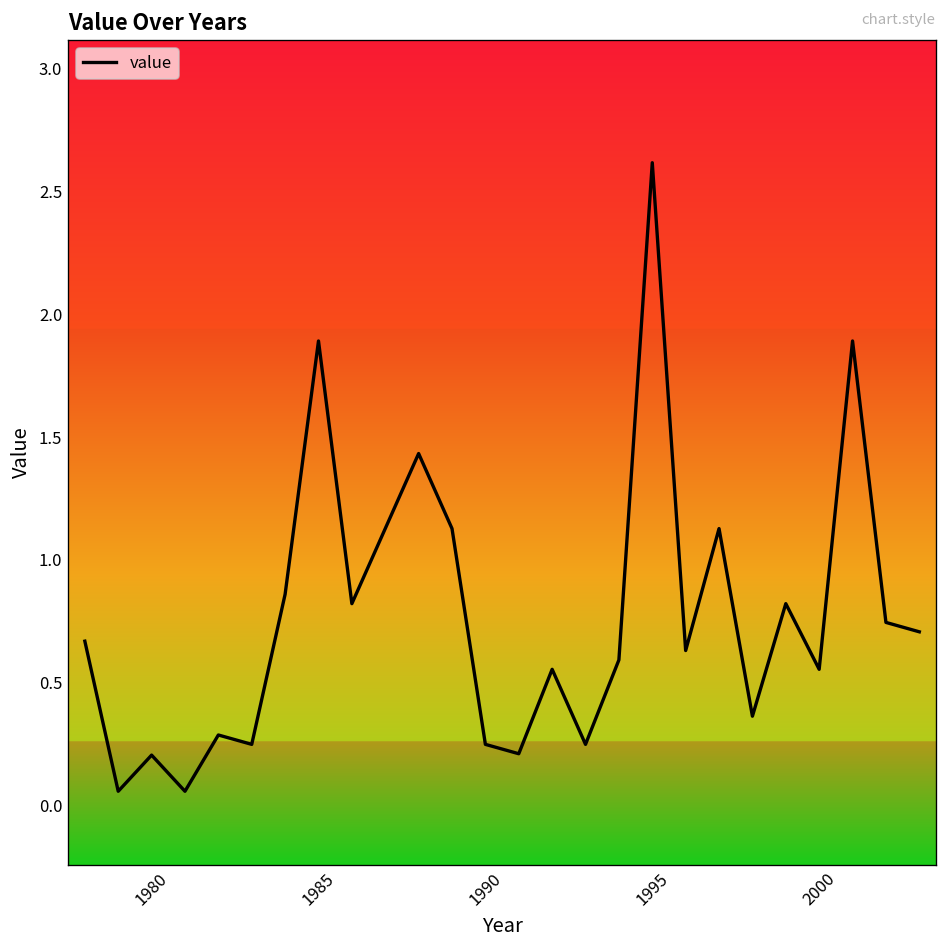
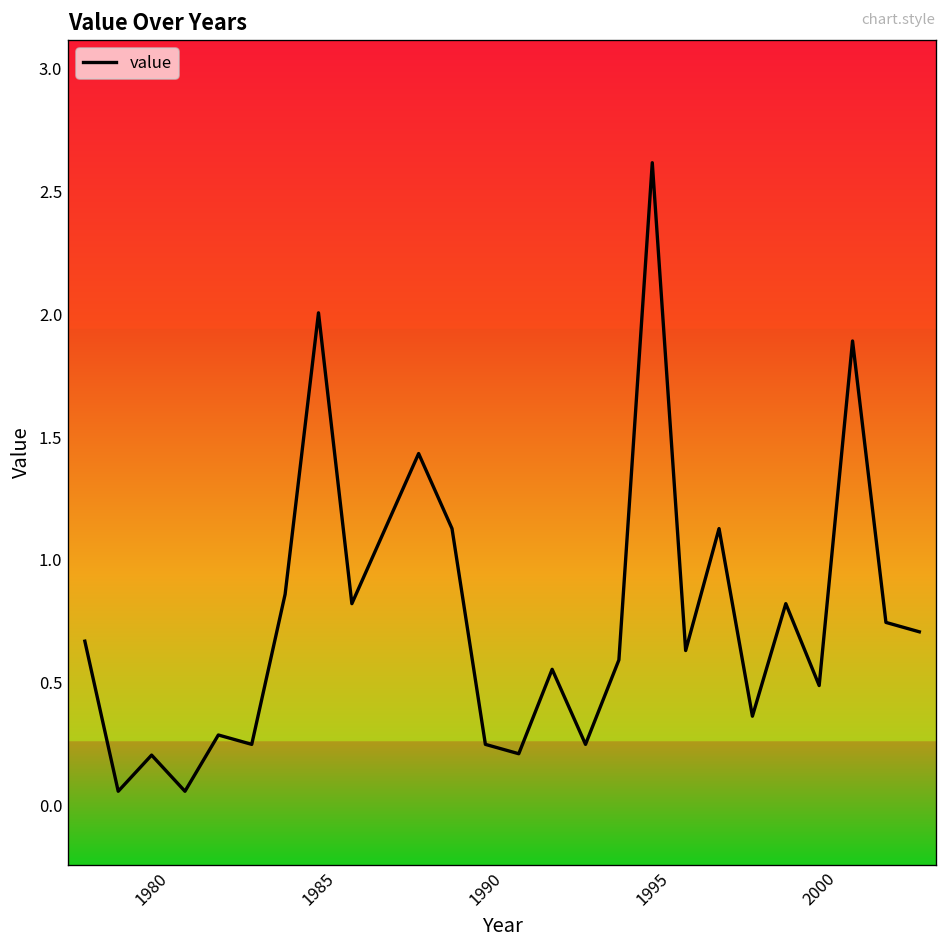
1985: 1.89 -> 2.01
2000: 0.55 -> 0.49
